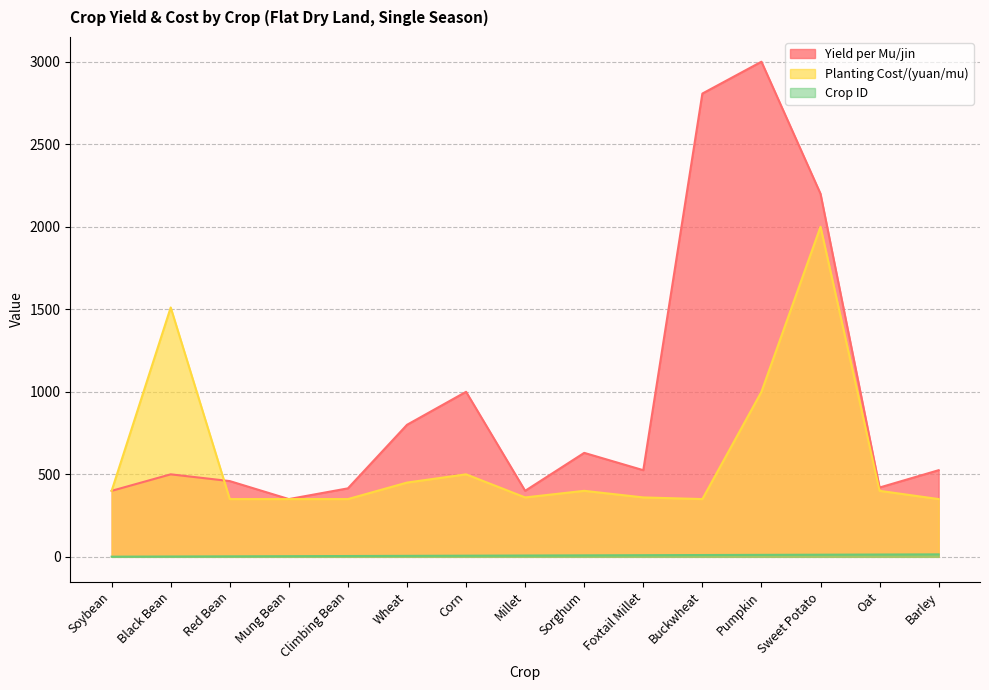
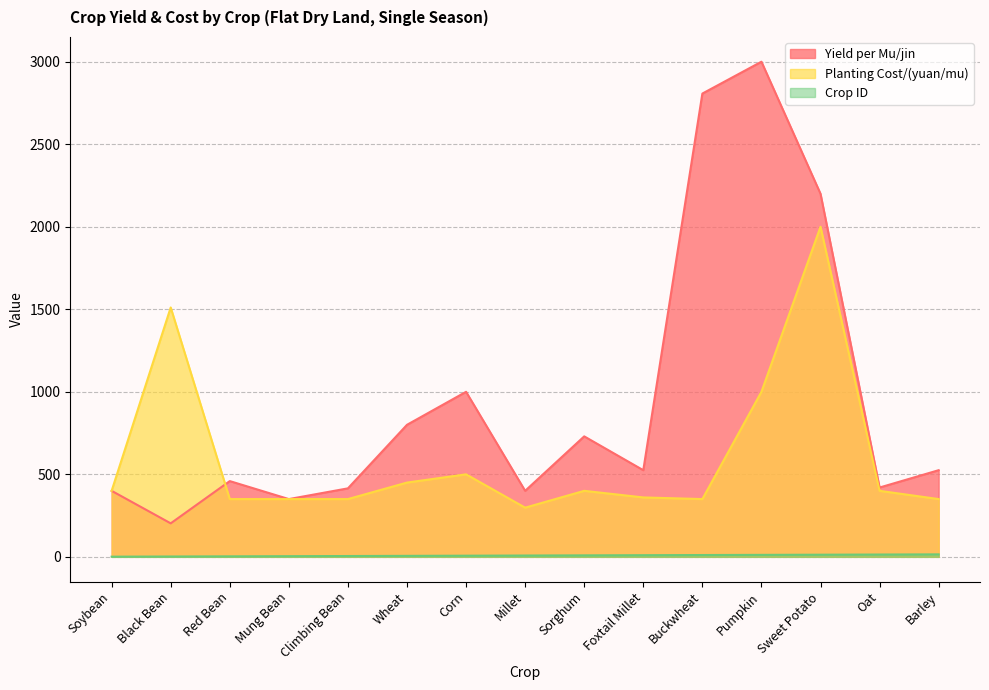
Yield per Mu/jin, Black Bean: 500 -> 200
Planting Cost/(yuan/mu), Millet: 360 -> 300
Yield per Mu/jin, Sorghum: 630 -> 730
